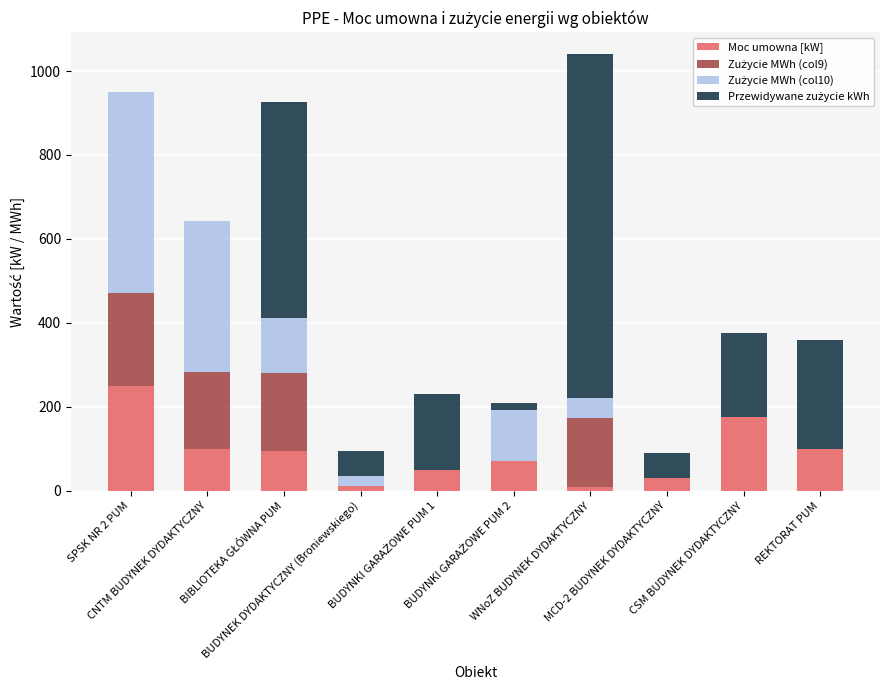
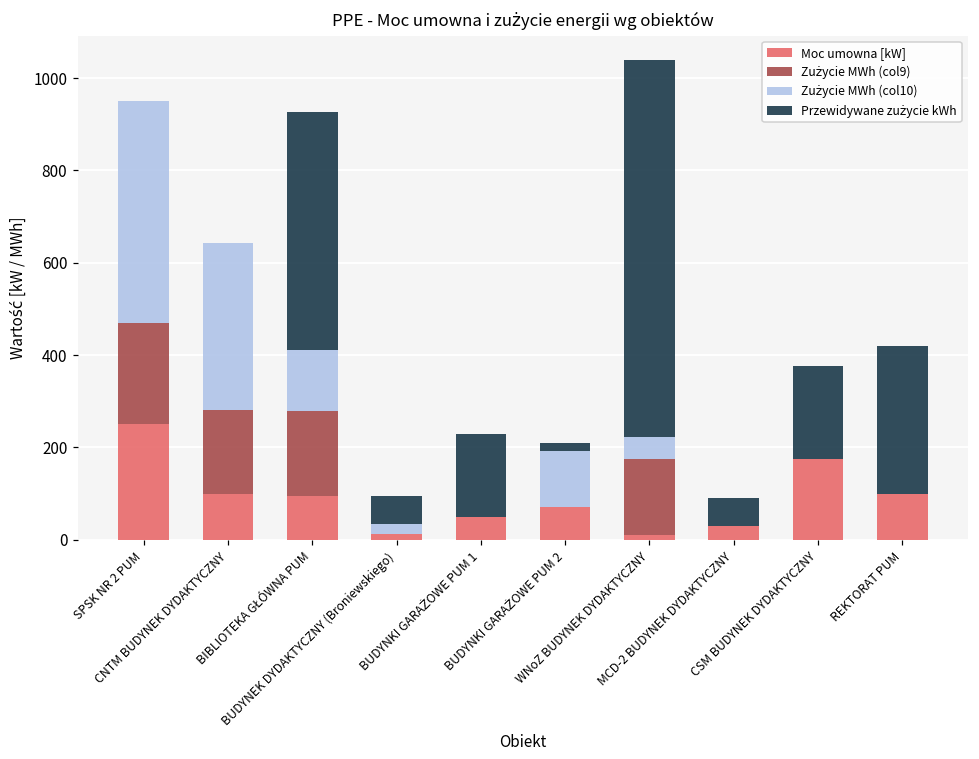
Przewidywane zużycie kWh, REKTORAT PUM: 260 -> 320
